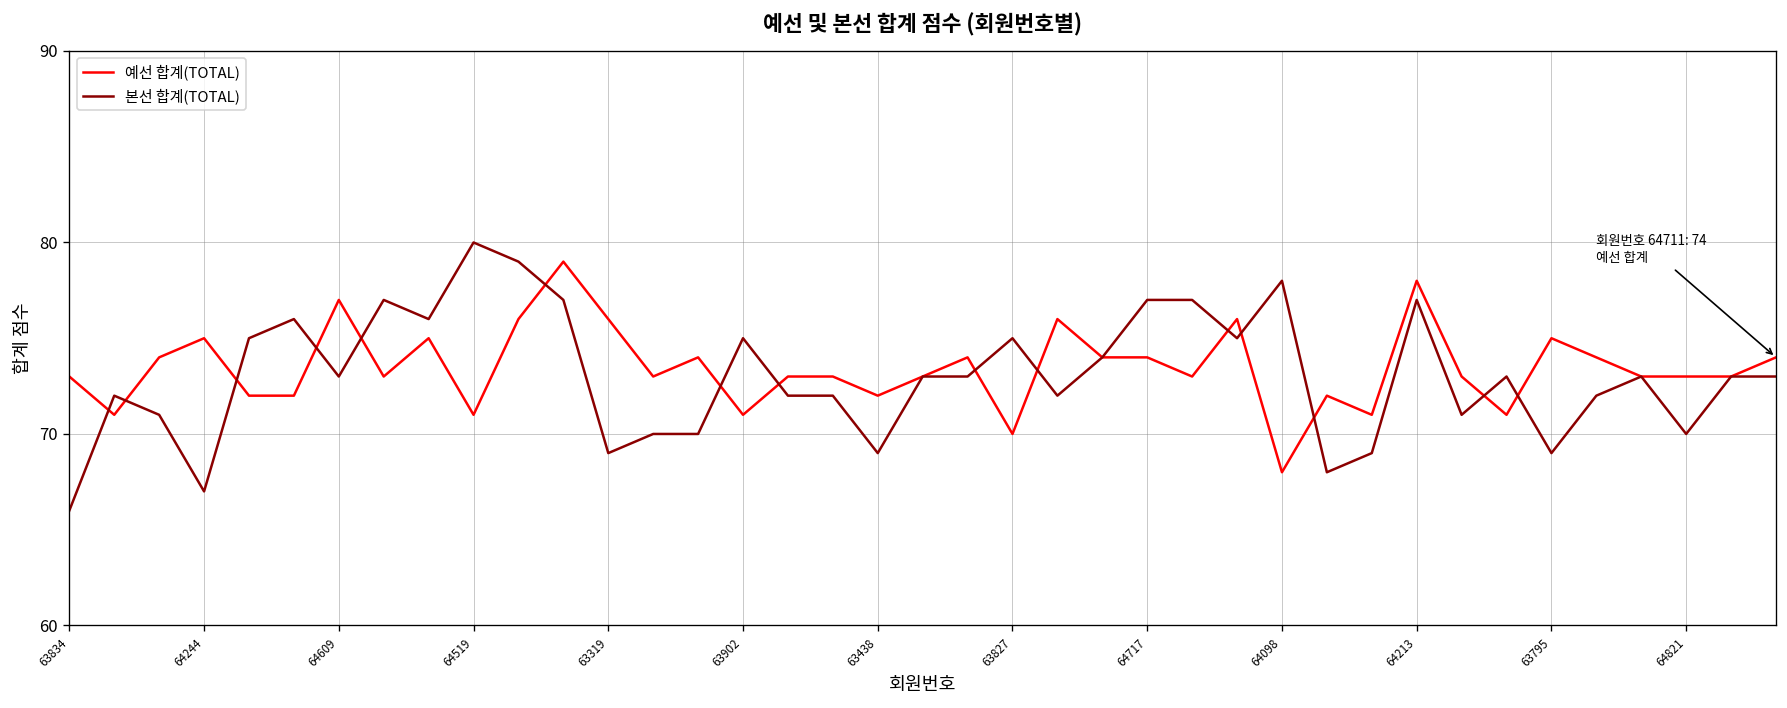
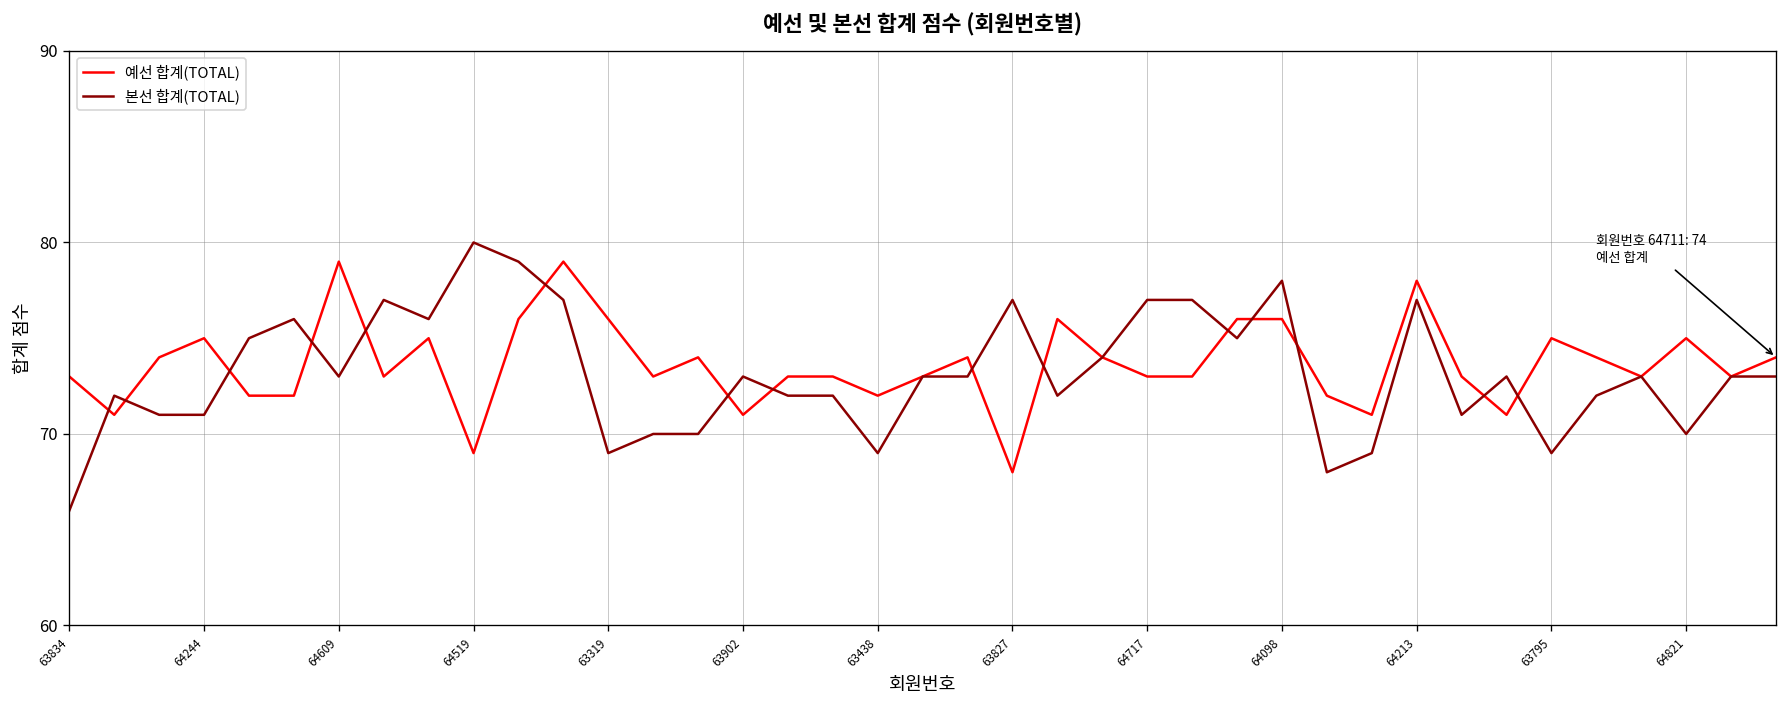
본선 합계(TOTAL), 64244: 67 -> 71
예선 합계(TOTAL), 64609: 77 -> 79
예선 합계(TOTAL), 64519: 71 -> 69
본선 합계(TOTAL), 63902: 75 -> 73
예선 합계(TOTAL), 63827: 70 -> 68
본선 합계(TOTAL), 63827: 75 -> 77
예선 합계(TOTAL), 64717: 74 -> 73
예선 합계(TOTAL), 64098: 68 -> 76
예선 합계(TOTAL), 64821: 73 -> 75
